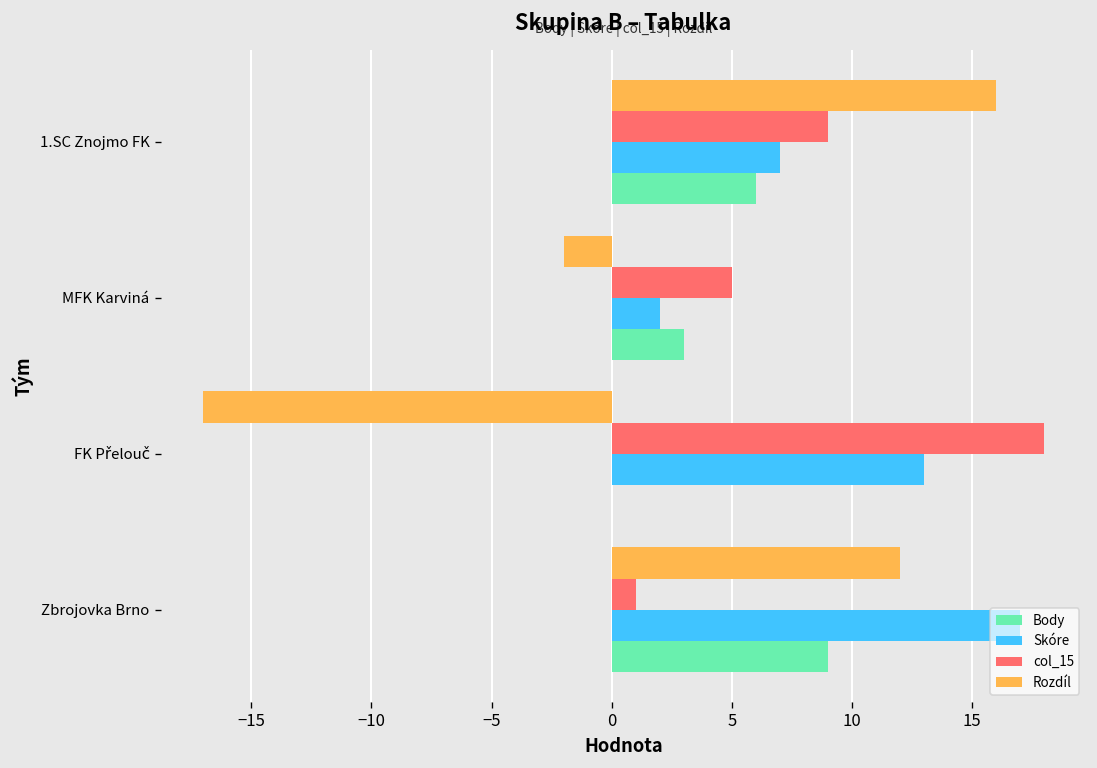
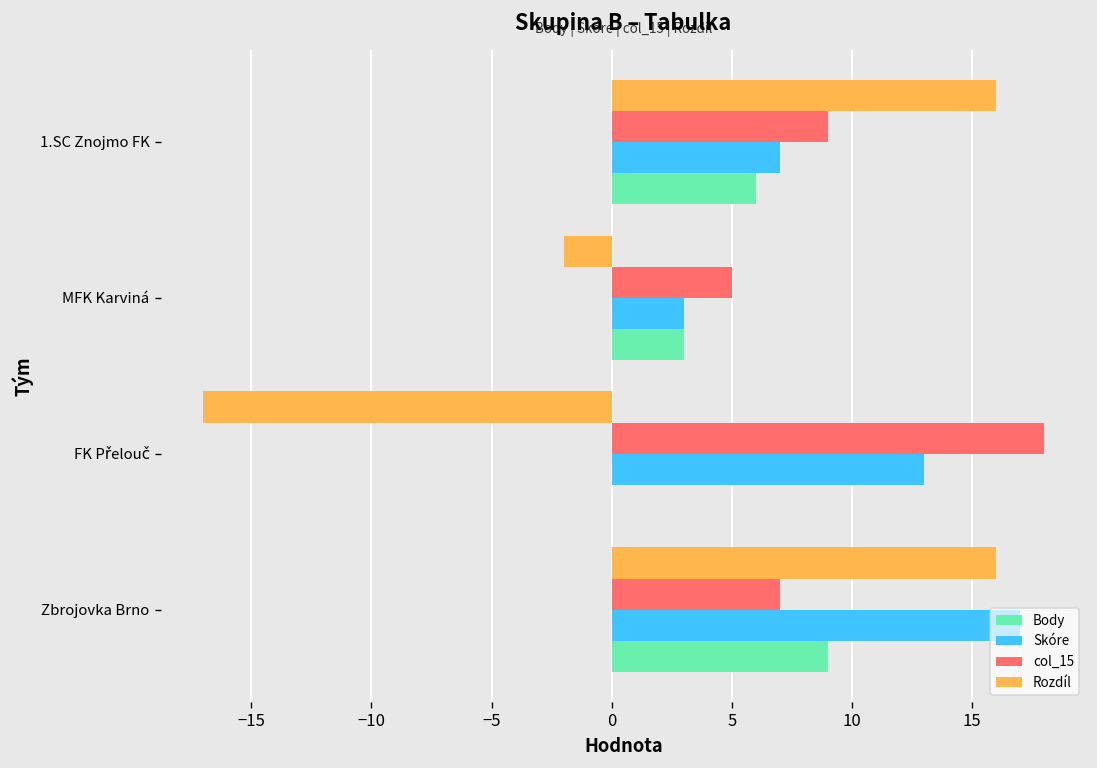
Skóre, MFK Karviná: 2 -> 3
Rozdíl, Zbrojovka Brno: 12 -> 16
col_15, Zbrojovka Brno: 1 -> 7
